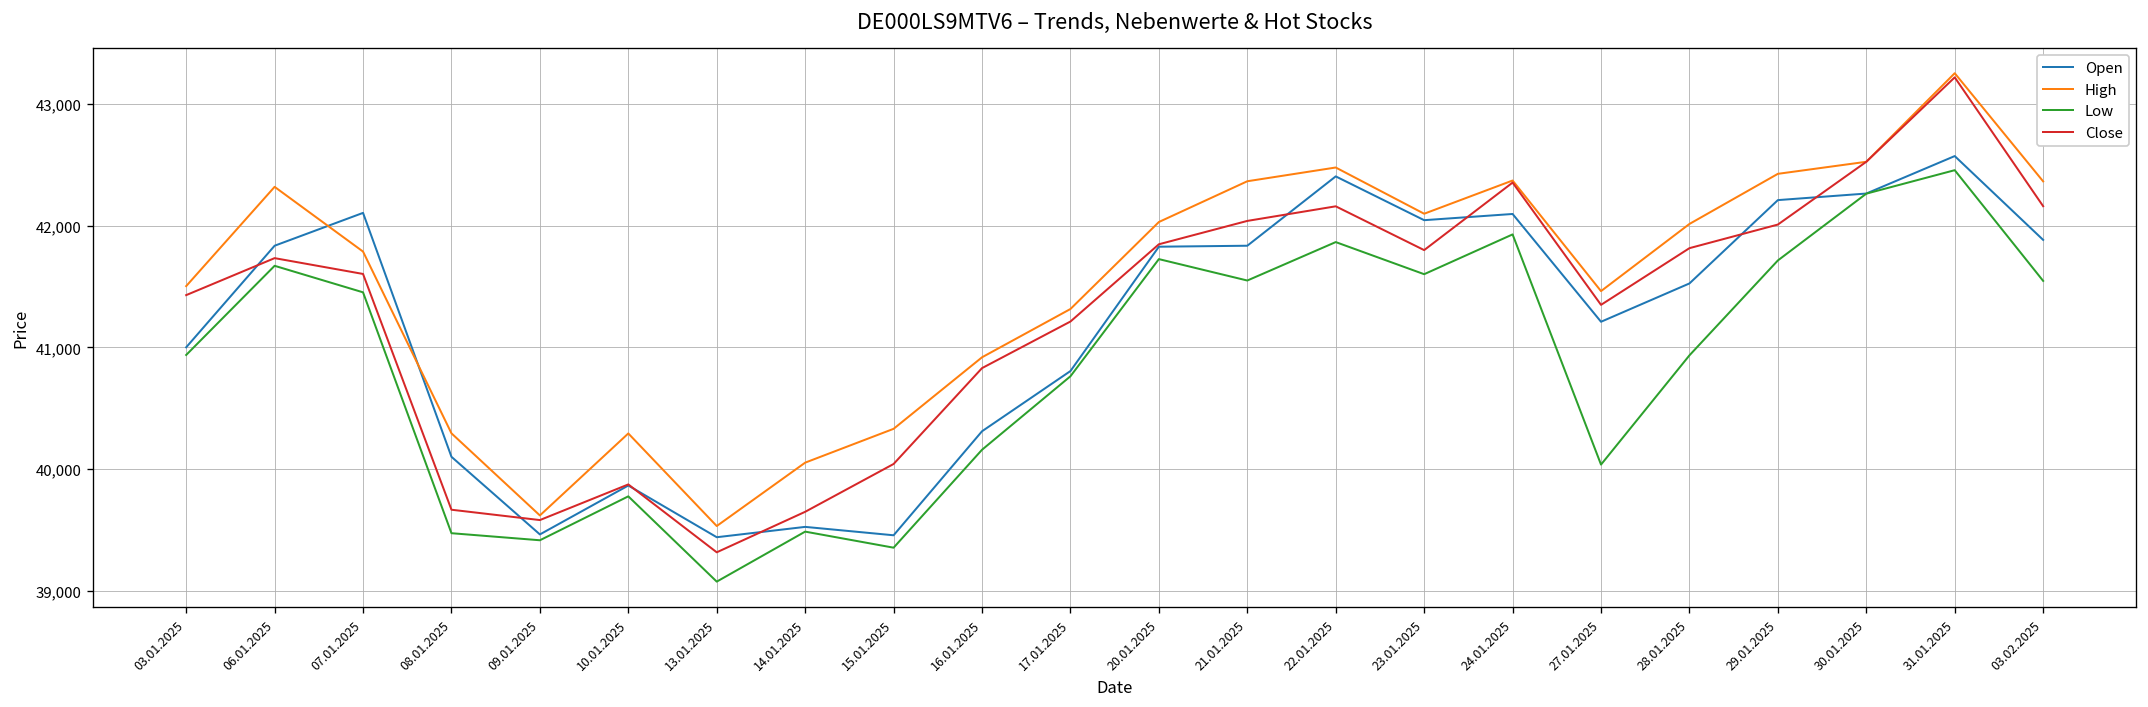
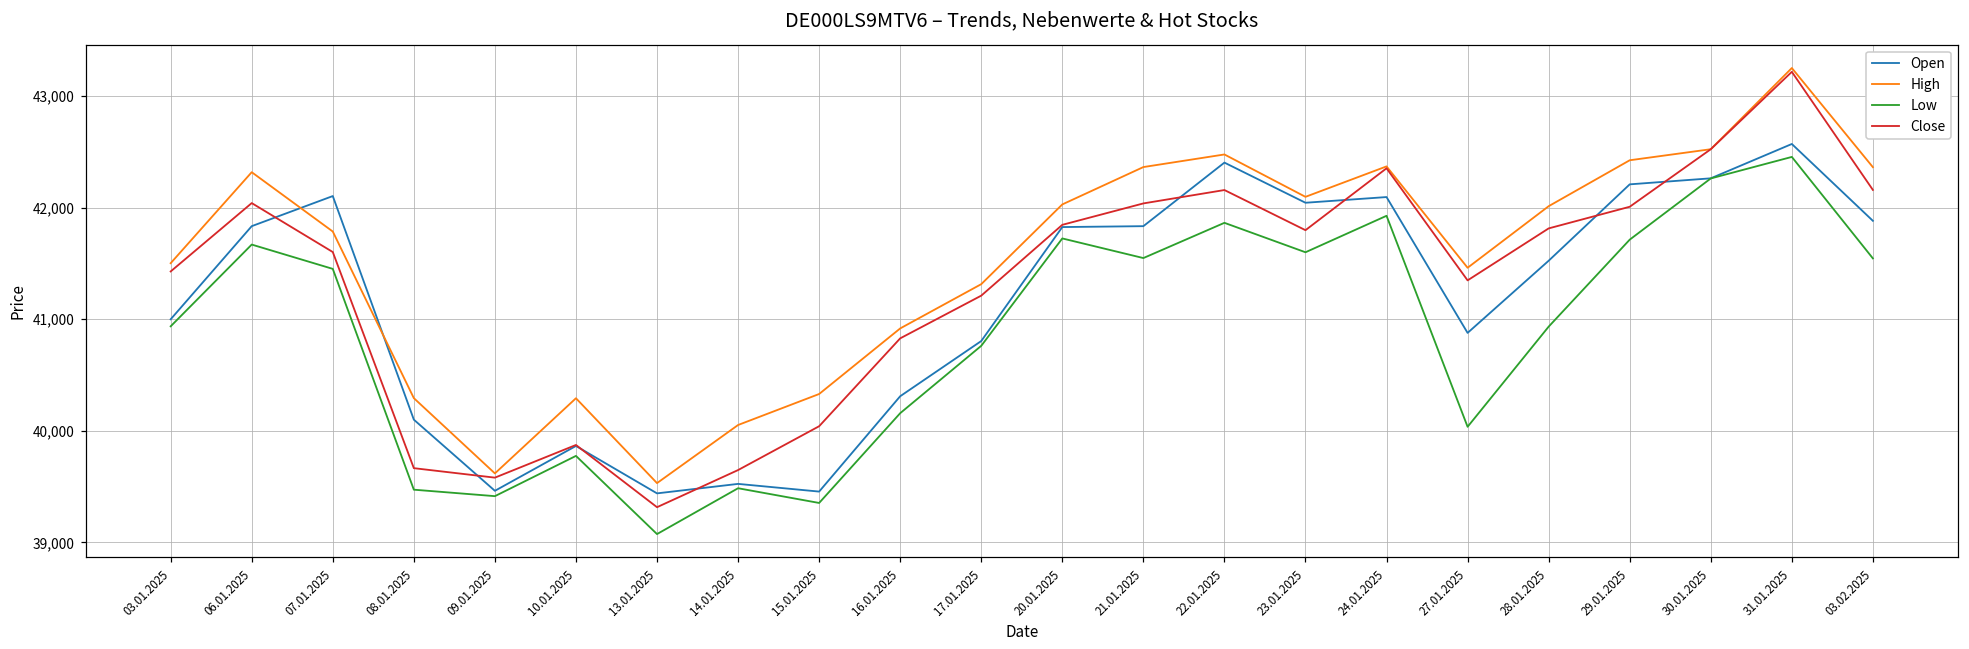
Close, 06.01.2025: 41,730 -> 42,040
Open, 27.01.2025: 41,210 -> 40,880
